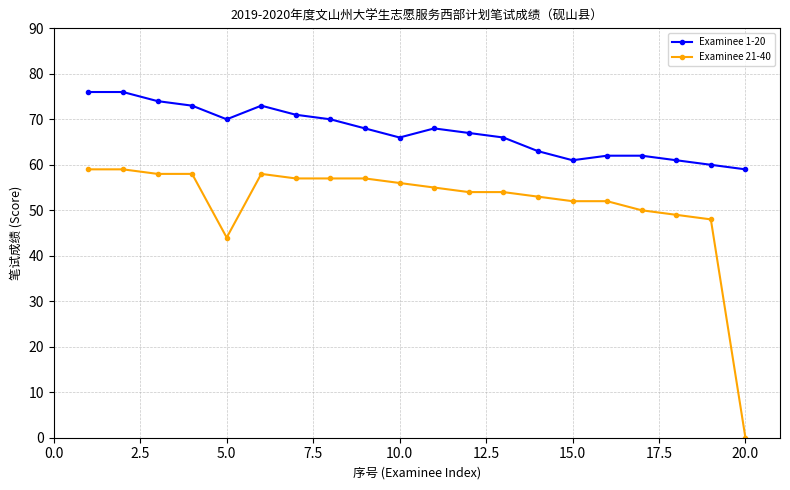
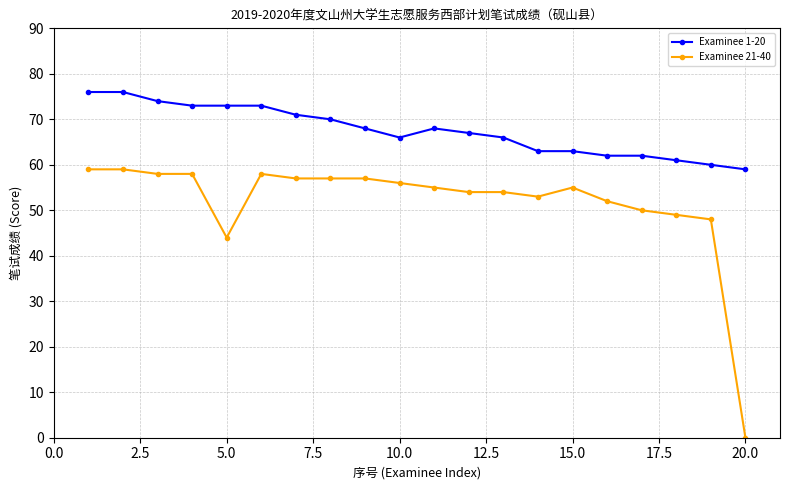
Examinee 1-20, 5.0: 70 -> 73
Examinee 1-20, 15.0: 61 -> 63
Examinee 21-40, 15.0: 52 -> 55
